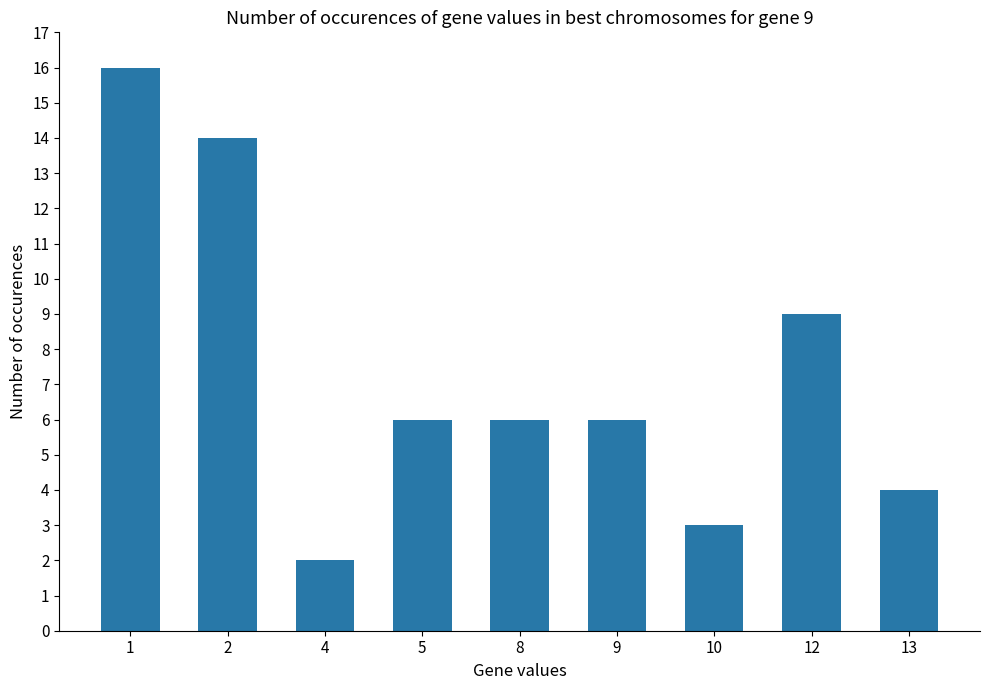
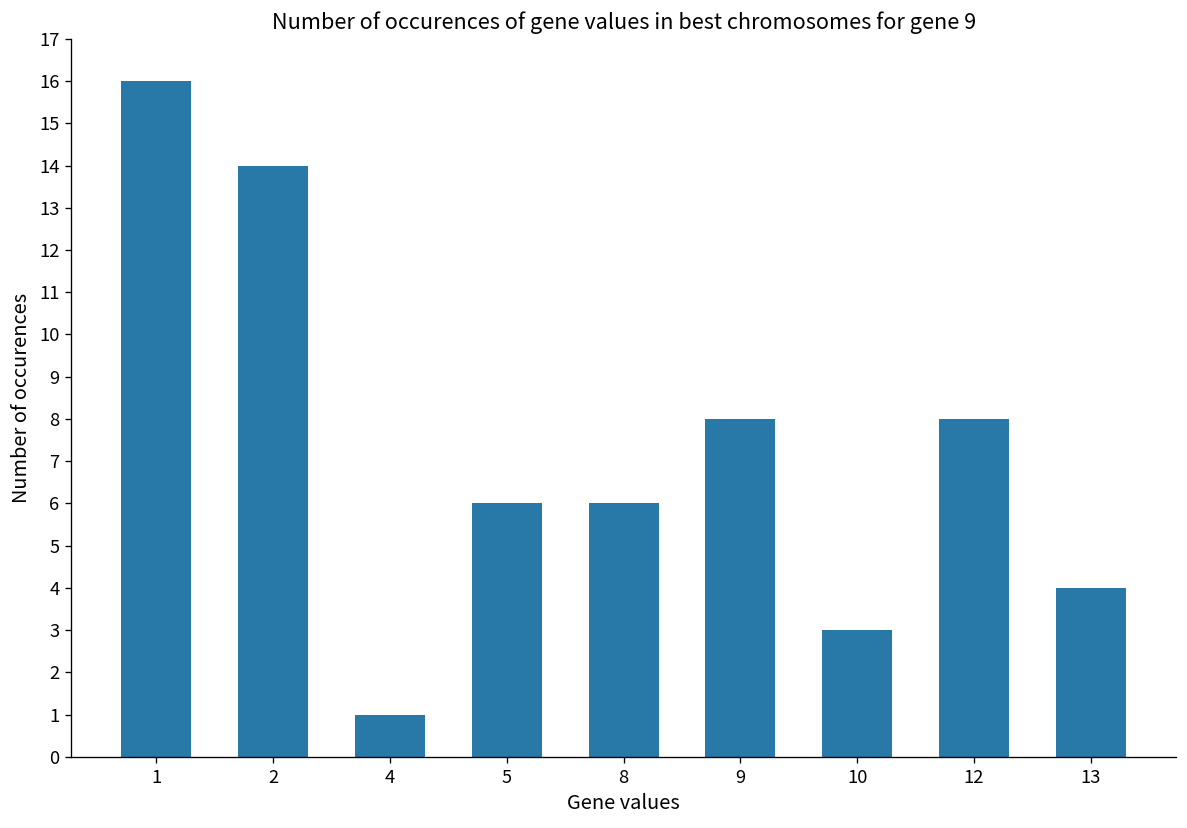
4: 2 -> 1
9: 6 -> 8
12: 9 -> 8
